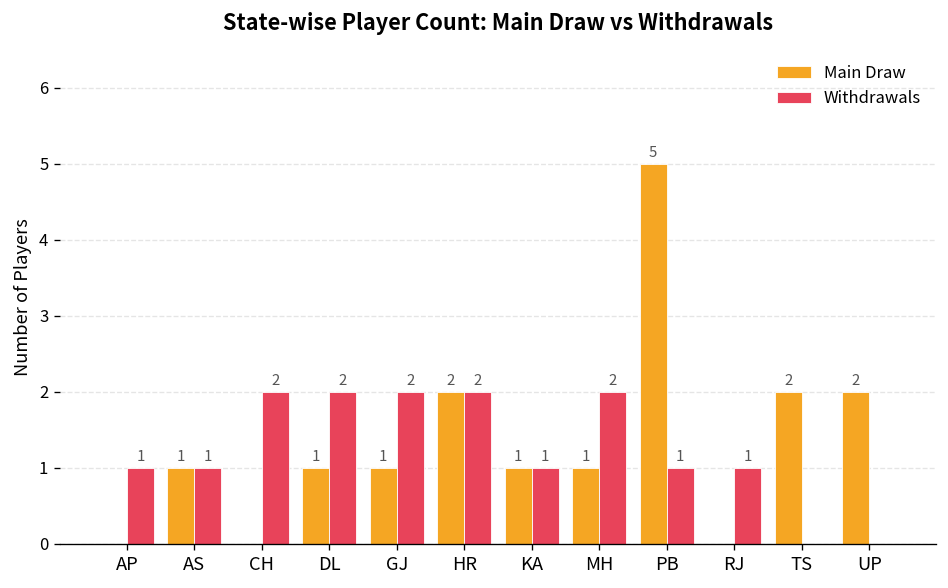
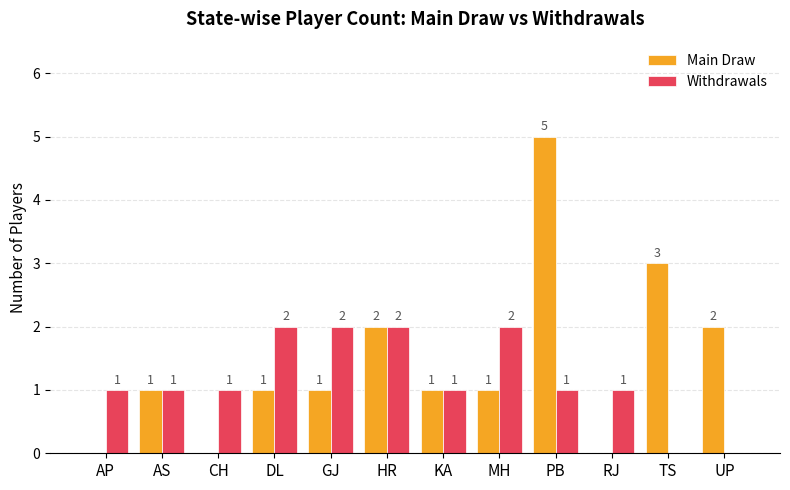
Withdrawals, CH: 2 -> 1
Main Draw, TS: 2 -> 3
